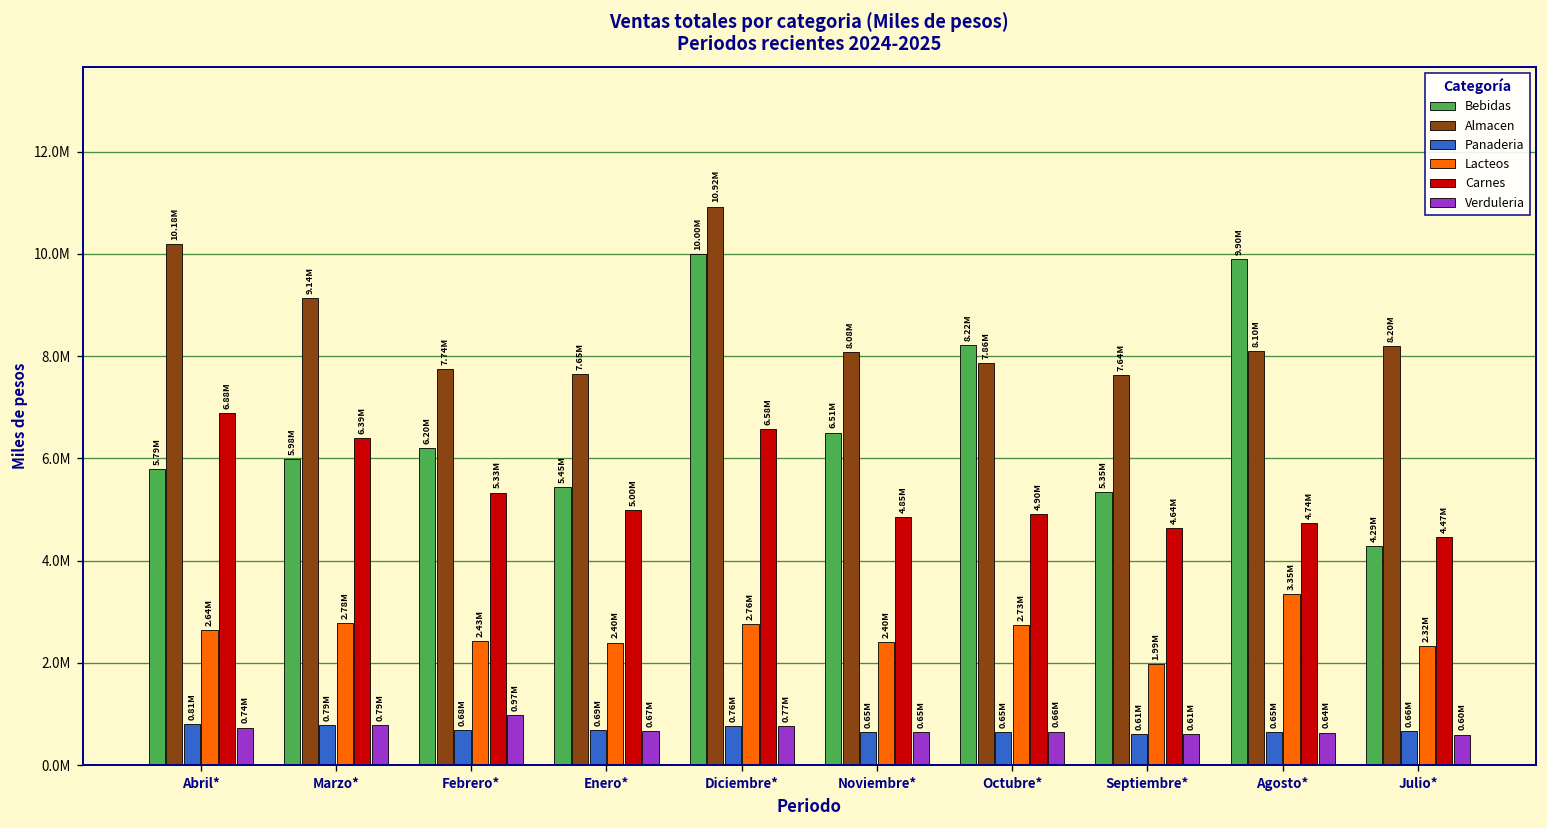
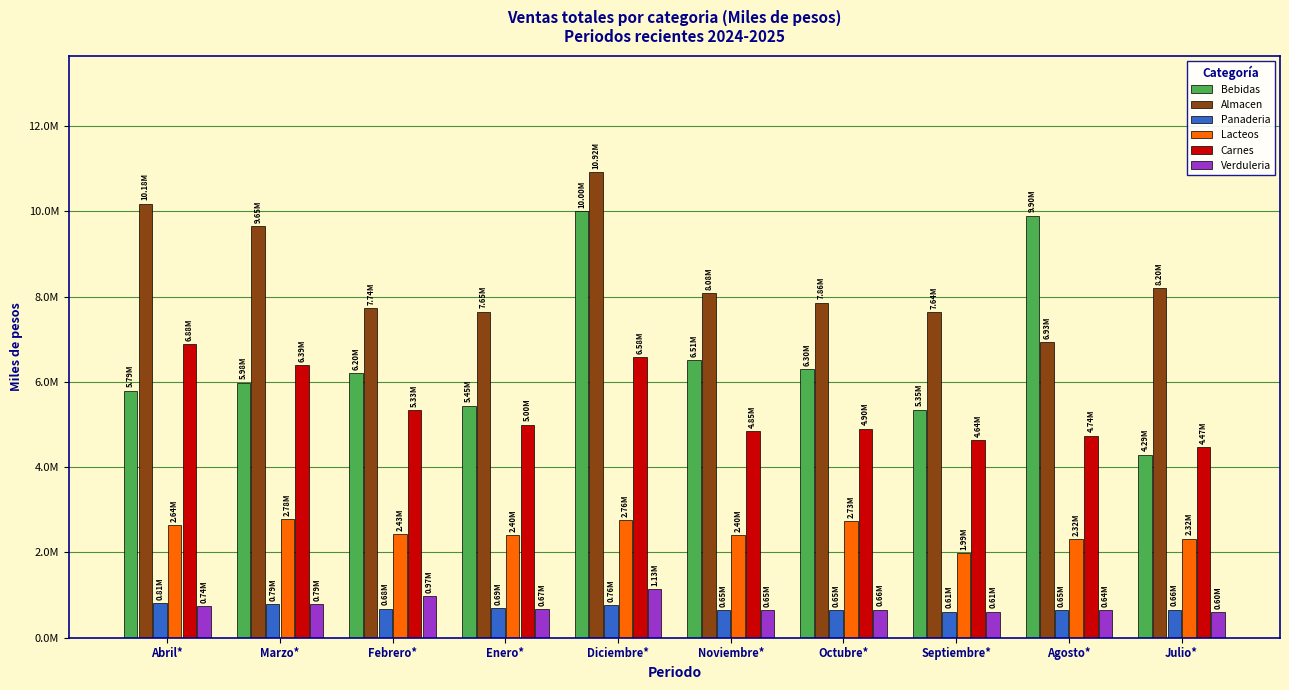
Almacen, Marzo*: 9.14M -> 9.65M
Verduleria, Diciembre*: 0.77M -> 1.13M
Bebidas, Octubre*: 8.22M -> 6.30M
Almacen, Agosto*: 8.10M -> 6.93M
Lacteos, Agosto*: 3.35M -> 2.32M
